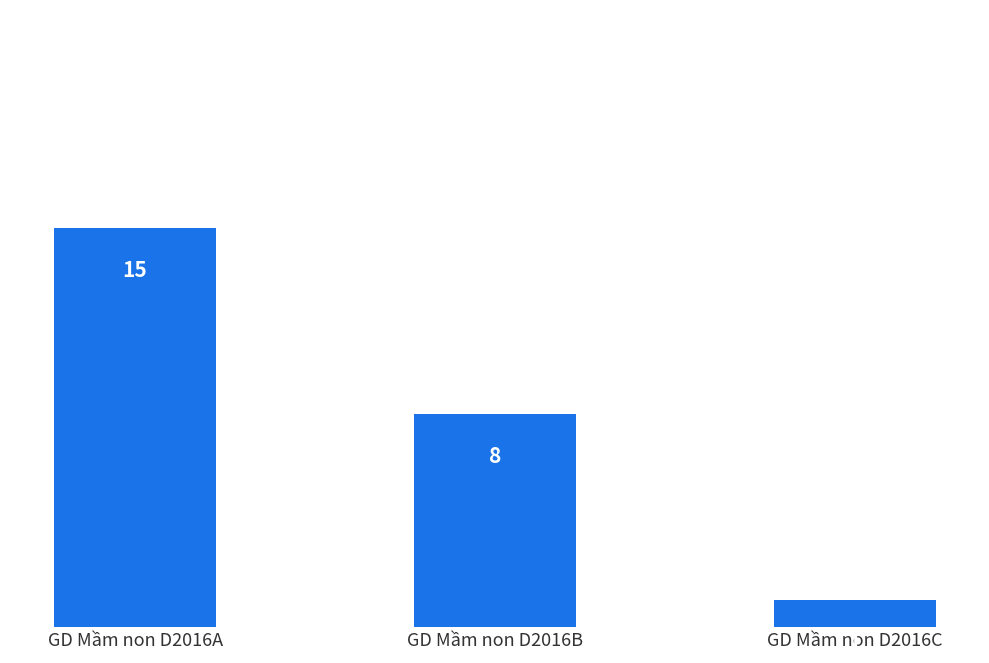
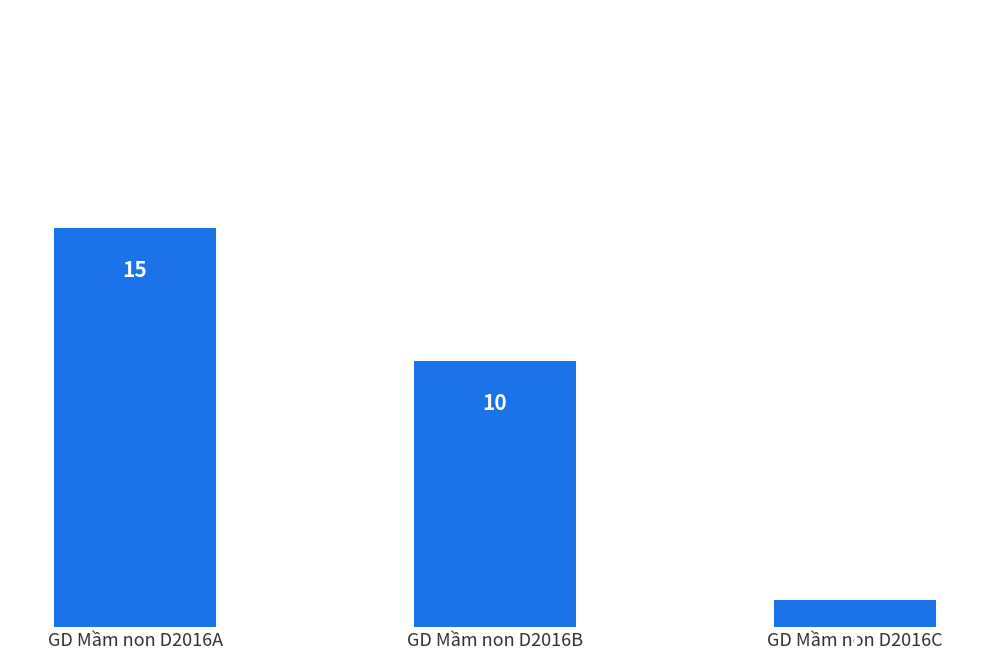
GD Mầm non D2016B: 8 -> 10
